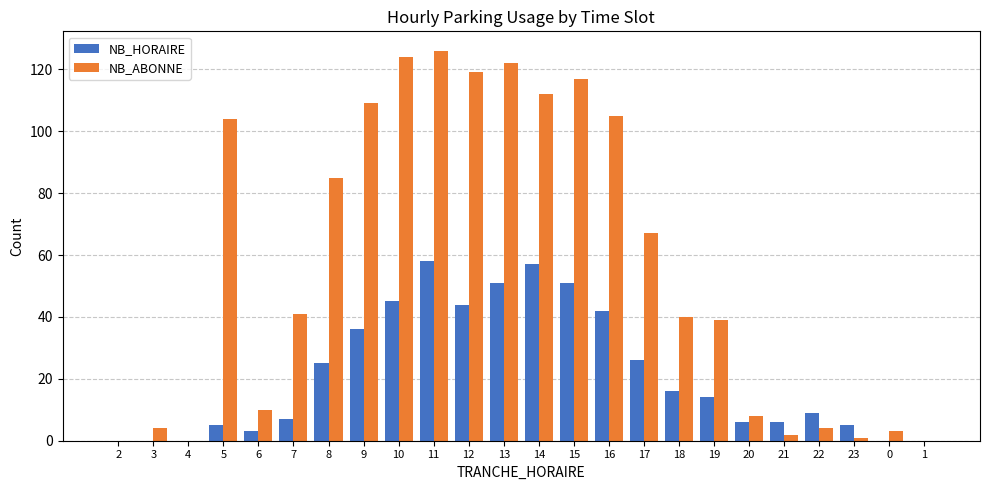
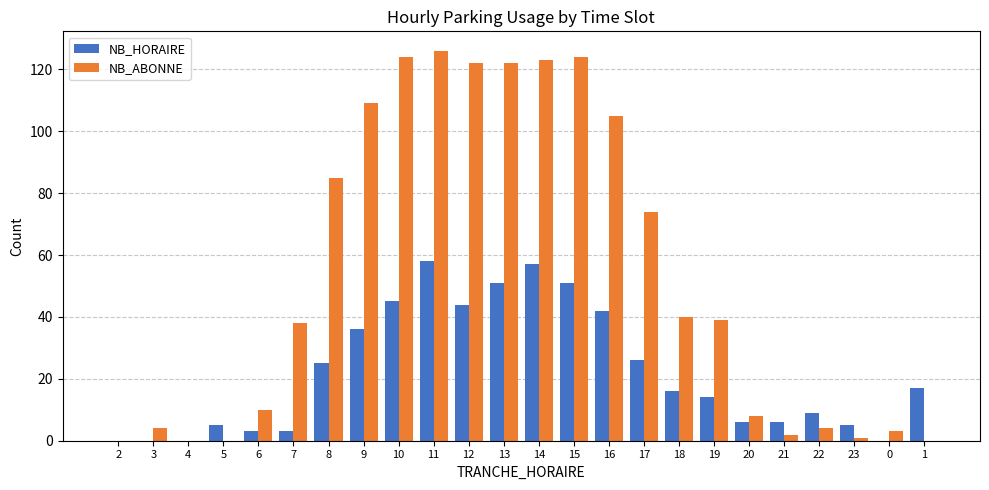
NB_ABONNE, 5: 104 -> 0
NB_HORAIRE, 7: 7 -> 3
NB_ABONNE, 7: 41 -> 38
NB_ABONNE, 12: 119 -> 122
NB_ABONNE, 14: 112 -> 123
NB_ABONNE, 15: 117 -> 124
NB_ABONNE, 17: 67 -> 74
NB_HORAIRE, 1: 0 -> 17
